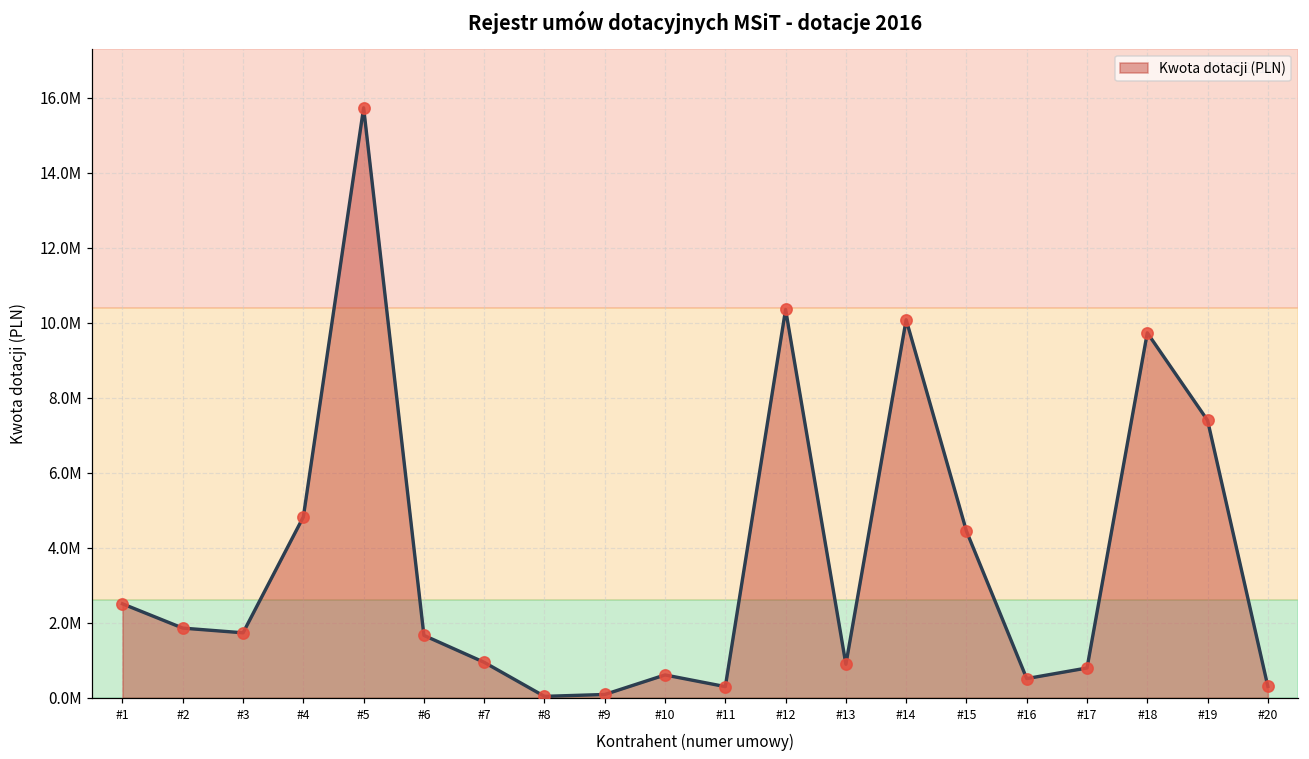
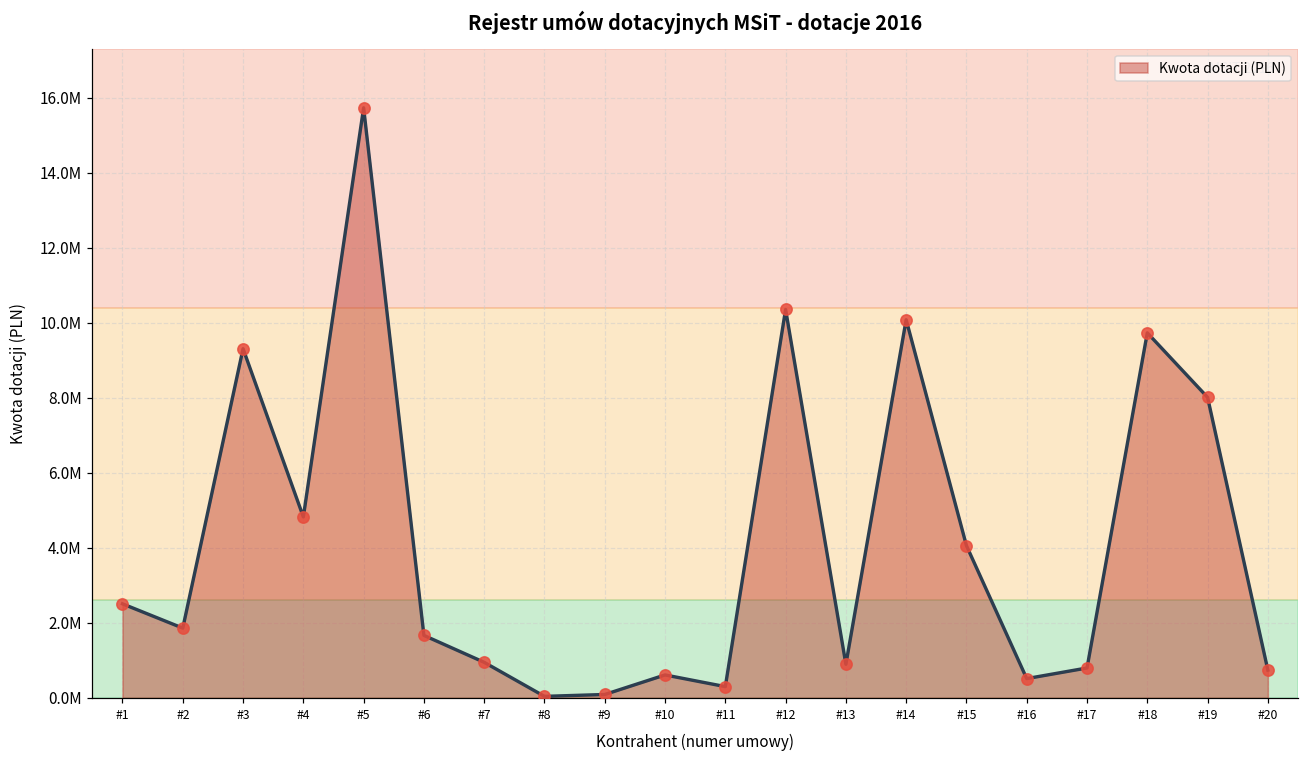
#3: 1700000 -> 9300000
#15: 4400000 -> 4100000
#19: 7400000 -> 8000000
#20: 300000 -> 700000
